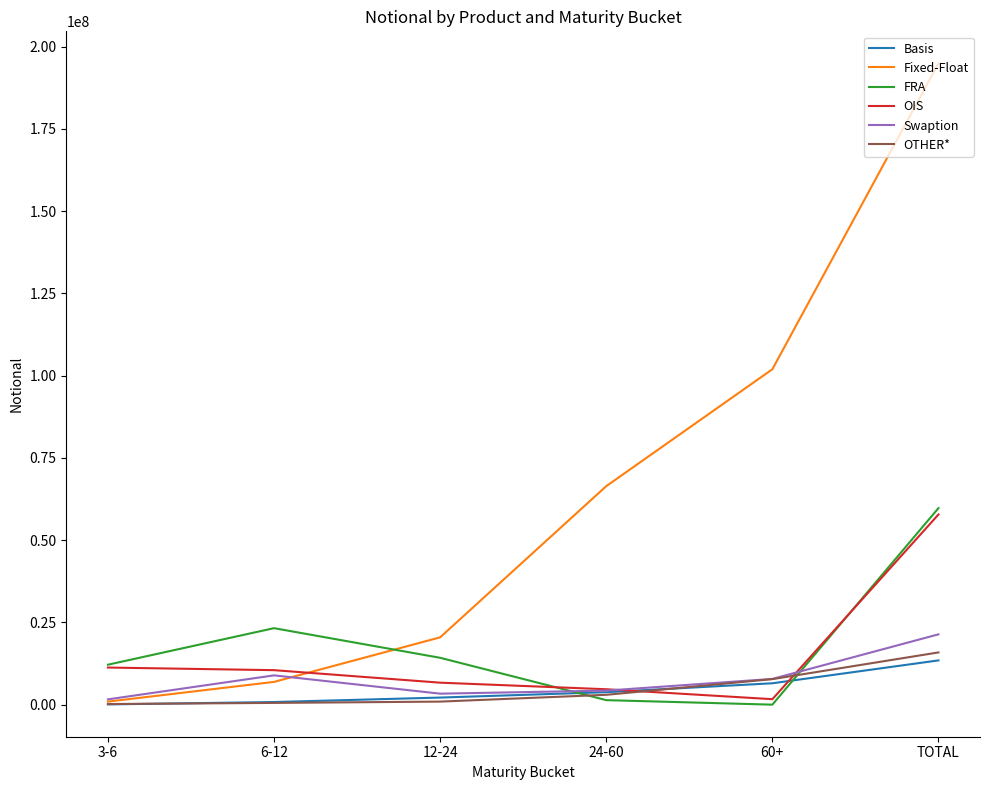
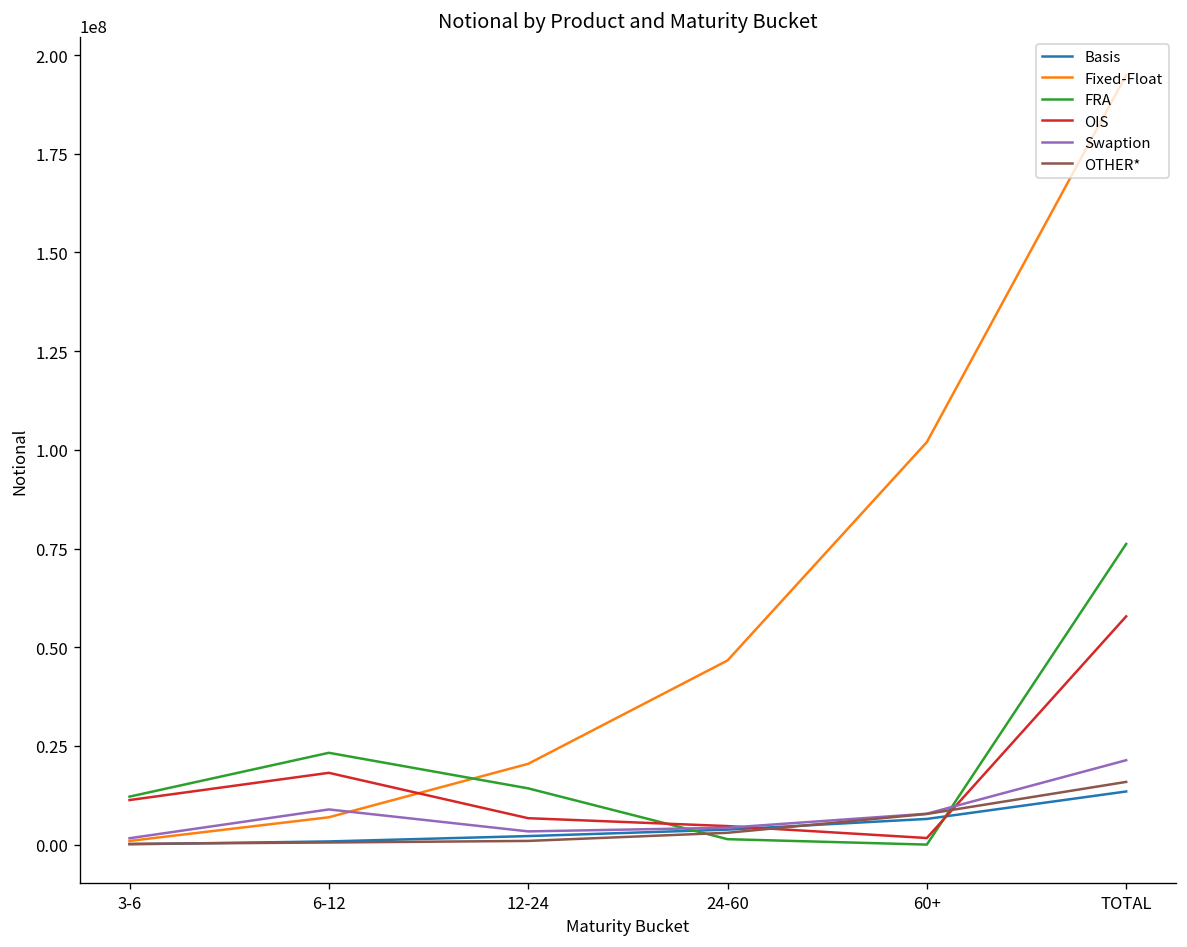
OIS, 6-12: 10000000 -> 18000000
Fixed-Float, 24-60: 66000000 -> 47000000
FRA, TOTAL: 60000000 -> 76000000
